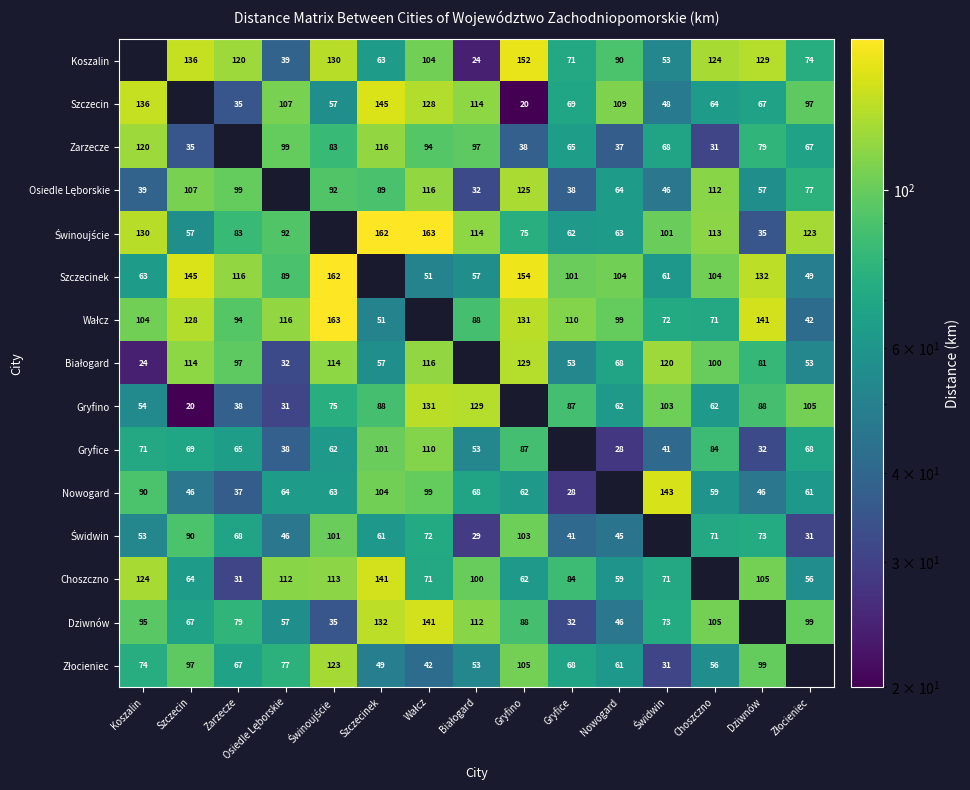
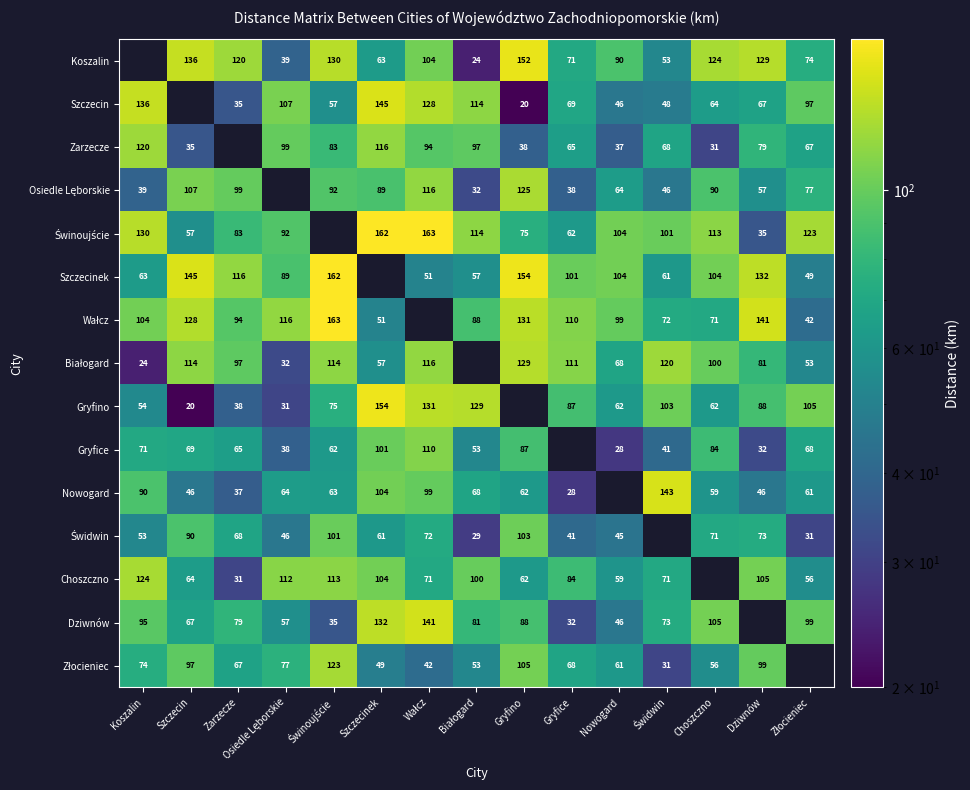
Szczecin, Nowogard: 109 -> 46
Osiedle Lęborskie, Choszczno: 112 -> 90
Świnoujście, Nowogard: 63 -> 104
Białogard, Gryfice: 53 -> 111
Gryfino, Szczecinek: 88 -> 154
Choszczno, Szczecinek: 141 -> 104
Dziwnów, Białogard: 112 -> 81
